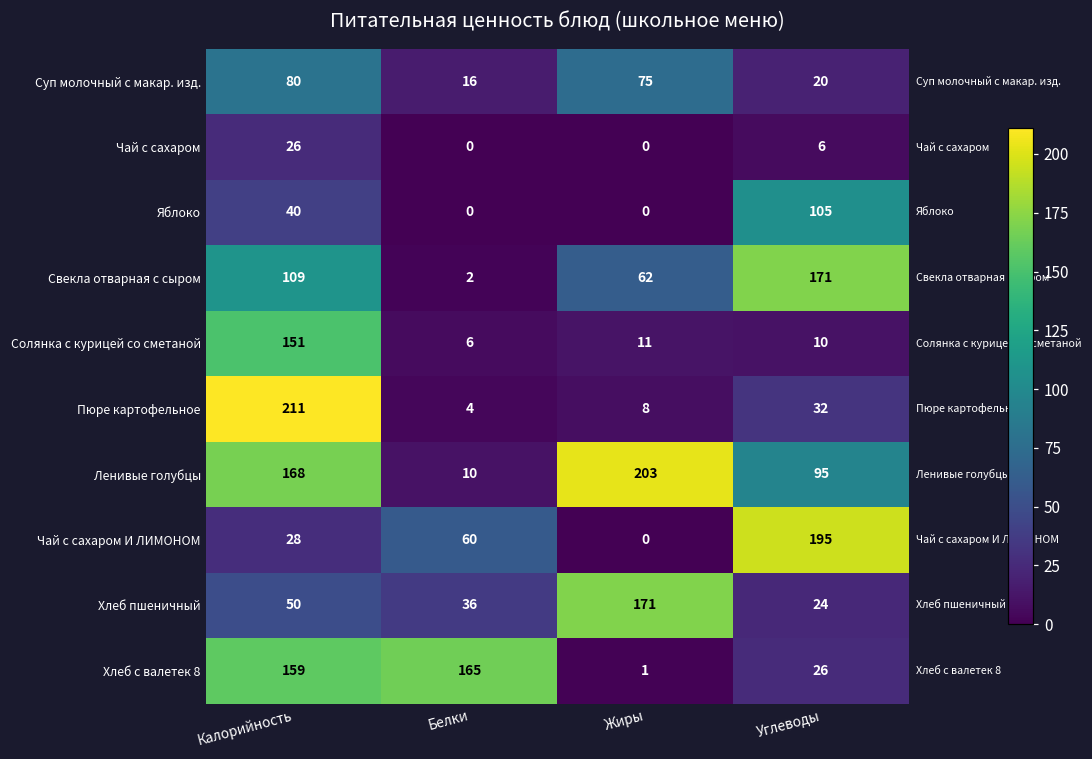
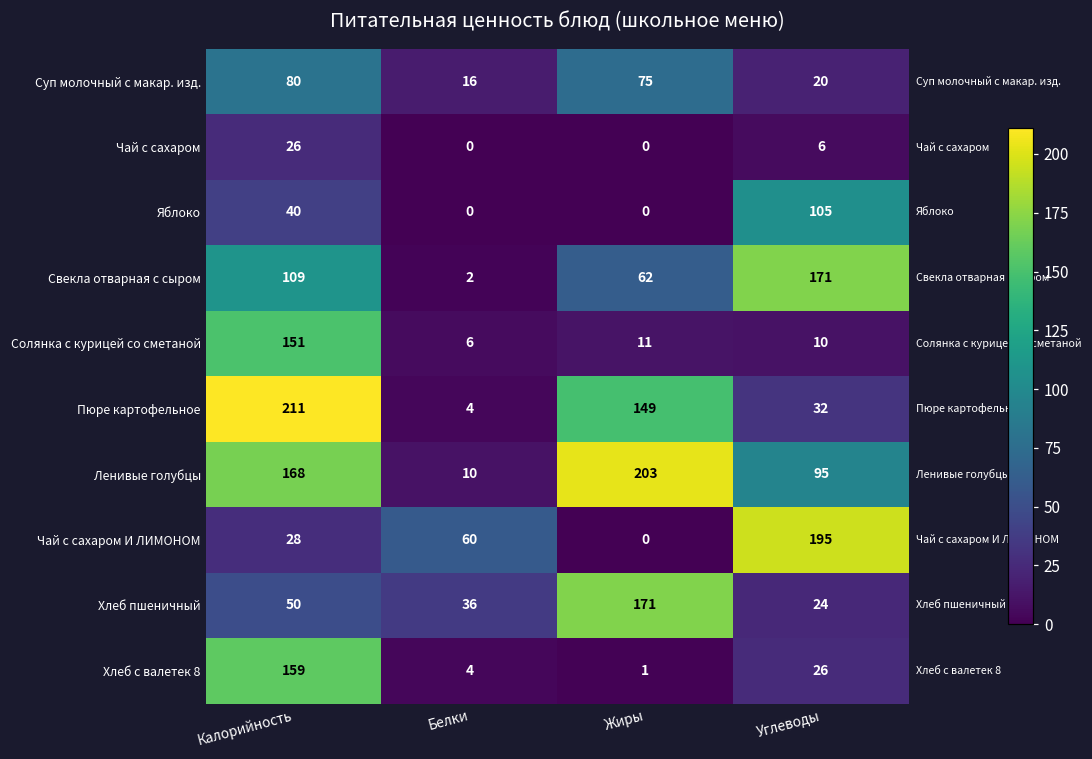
Пюре картофельное, Жиры: 8 -> 149
Хлеб с валетек 8, Белки: 165 -> 4
